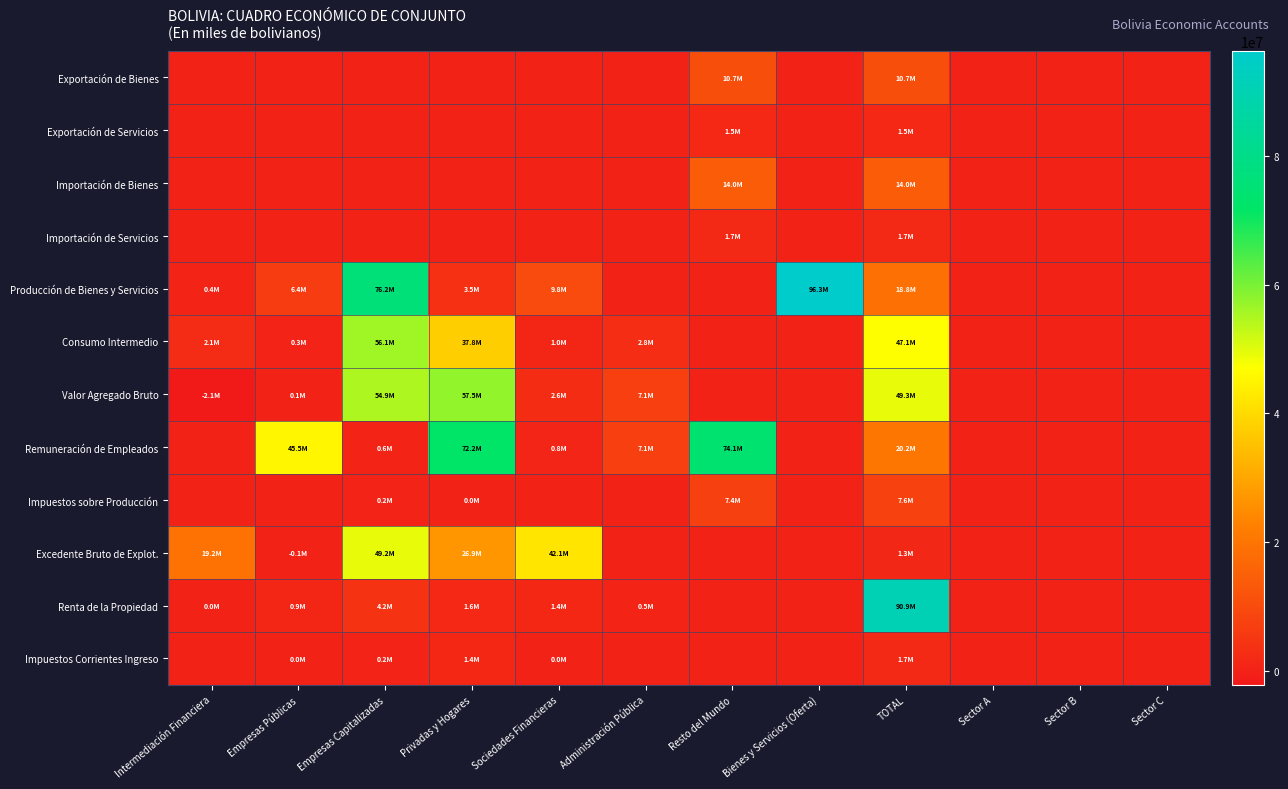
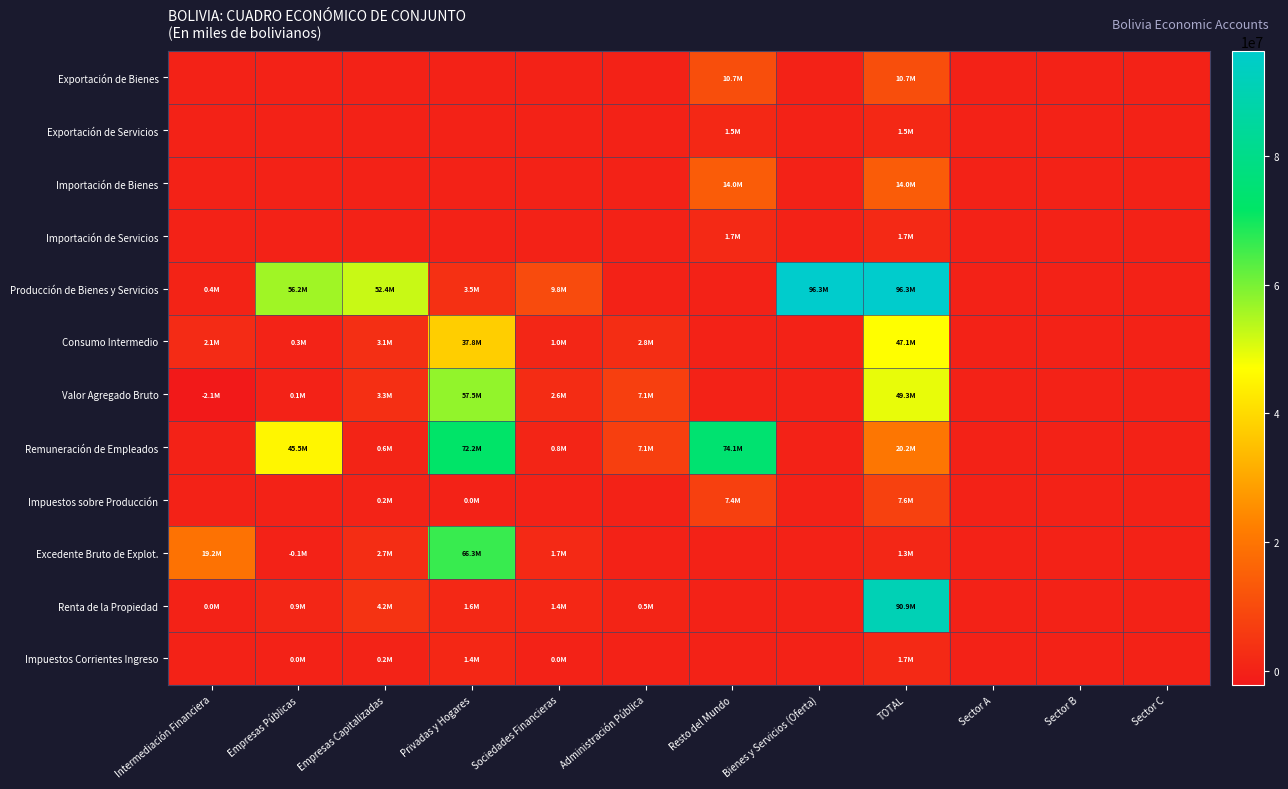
Producción de Bienes y Servicios, Empresas Públicas: 6.4M -> 56.2M
Producción de Bienes y Servicios, Empresas Capitalizadas: 76.2M -> 52.4M
Producción de Bienes y Servicios, TOTAL: 18.8M -> 96.3M
Consumo Intermedio, Empresas Capitalizadas: 56.1M -> 3.1M
Valor Agregado Bruto, Empresas Capitalizadas: 54.9M -> 3.3M
Excedente Bruto de Explot., Empresas Capitalizadas: 49.2M -> 2.7M
Excedente Bruto de Explot., Privadas y Hogares: 26.9M -> 66.3M
Excedente Bruto de Explot., Sociedades Financieras: 42.1M -> 1.7M
